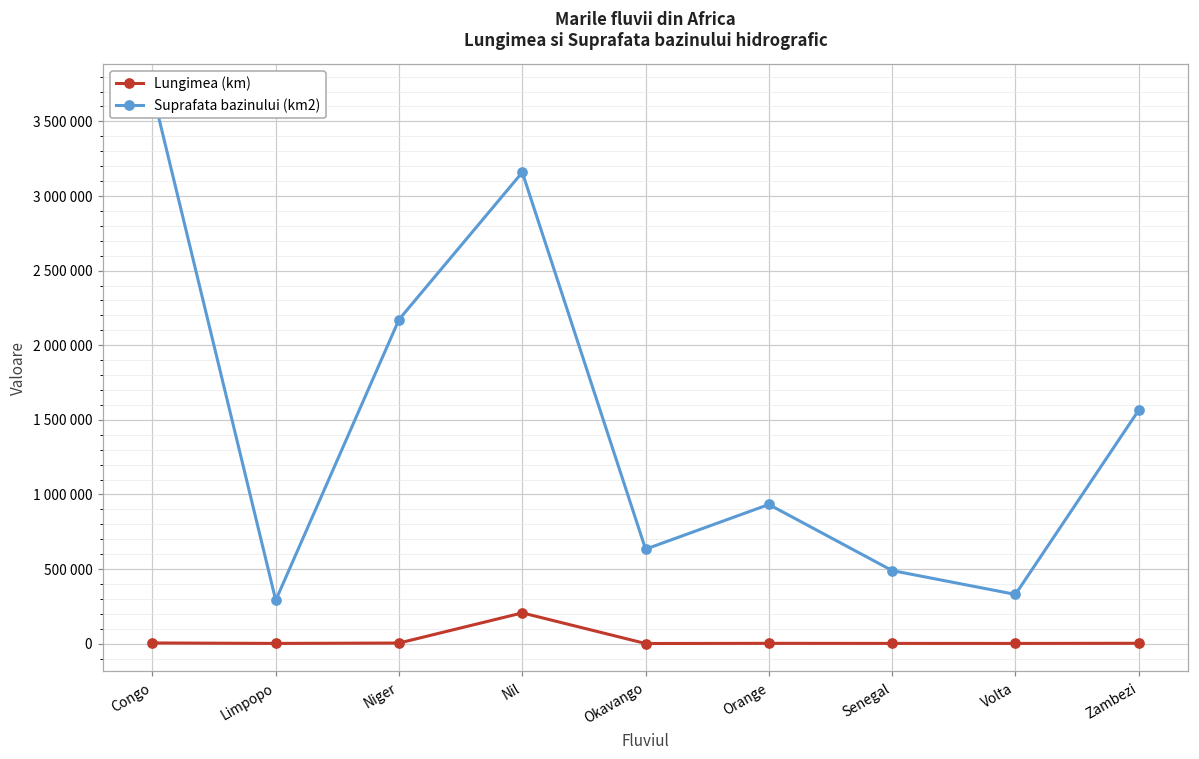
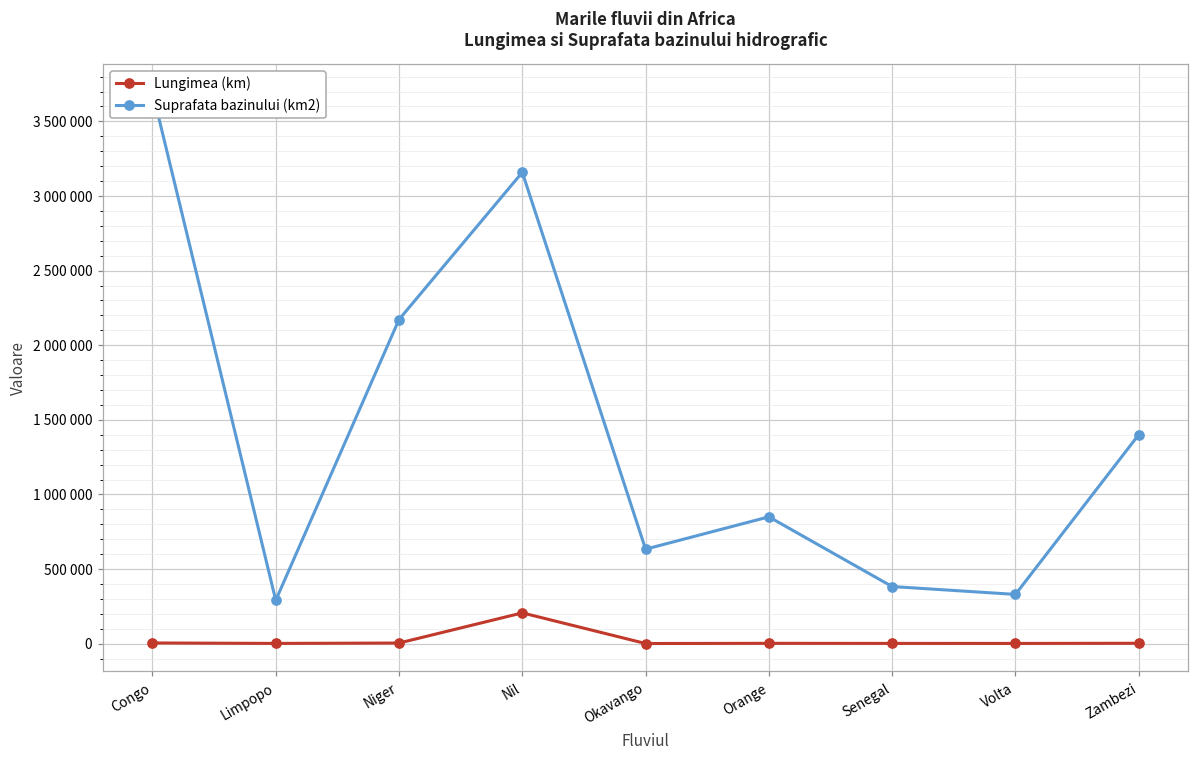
Suprafata bazinului (km2), Orange: 930000 -> 850000
Suprafata bazinului (km2), Senegal: 490000 -> 380000
Suprafata bazinului (km2), Zambezi: 1560000 -> 1400000
